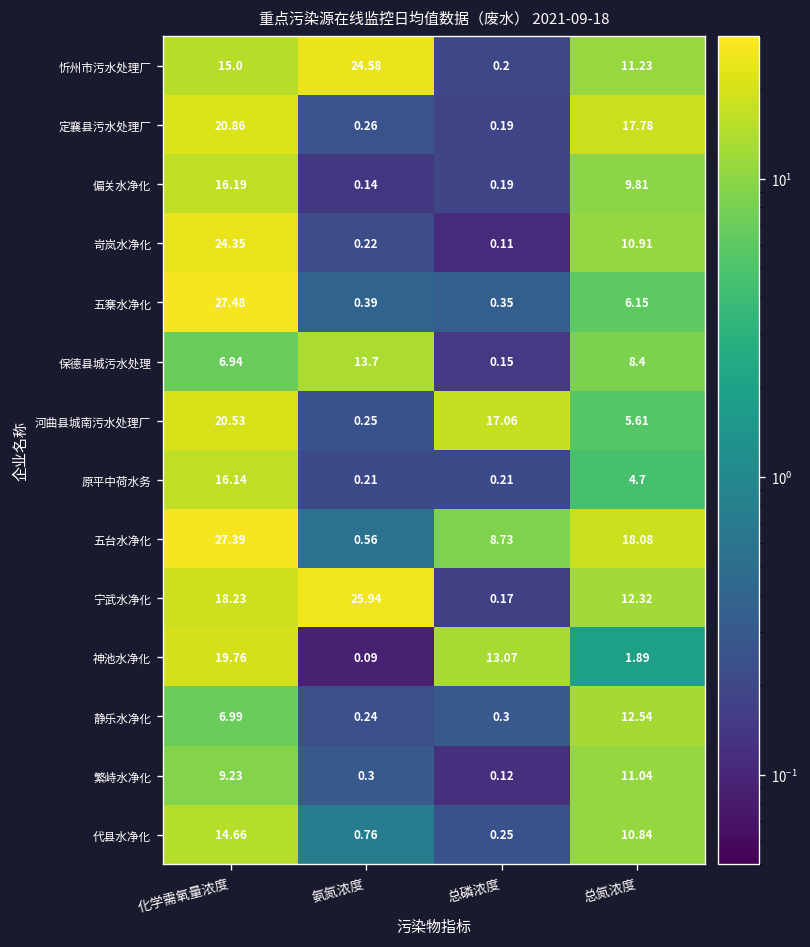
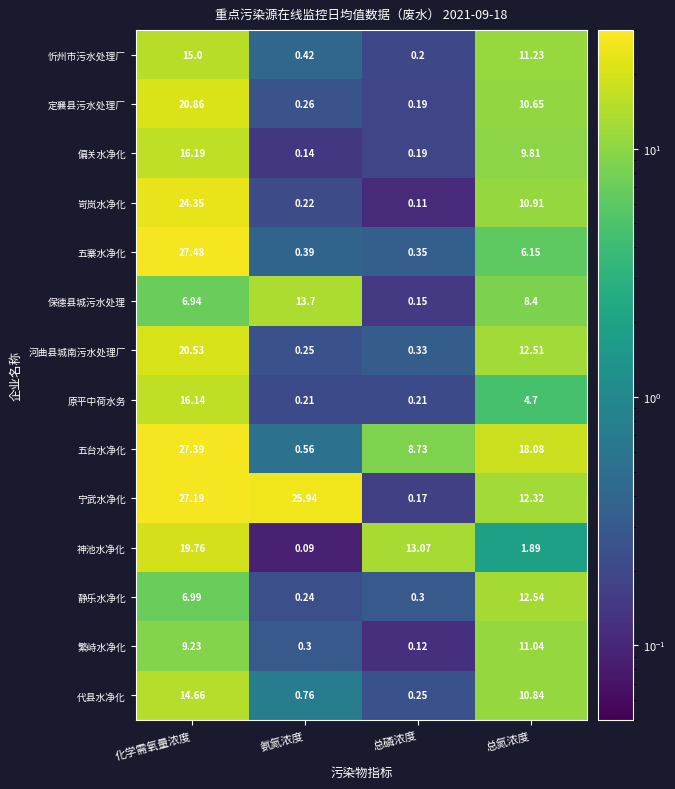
忻州市污水处理厂, 氨氮浓度: 24.58 -> 0.42
定襄县污水处理厂, 总氮浓度: 17.78 -> 10.65
河曲县城南污水处理厂, 总磷浓度: 17.06 -> 0.33
河曲县城南污水处理厂, 总氮浓度: 5.61 -> 12.51
宁武水净化, 化学需氧量浓度: 18.23 -> 27.19
